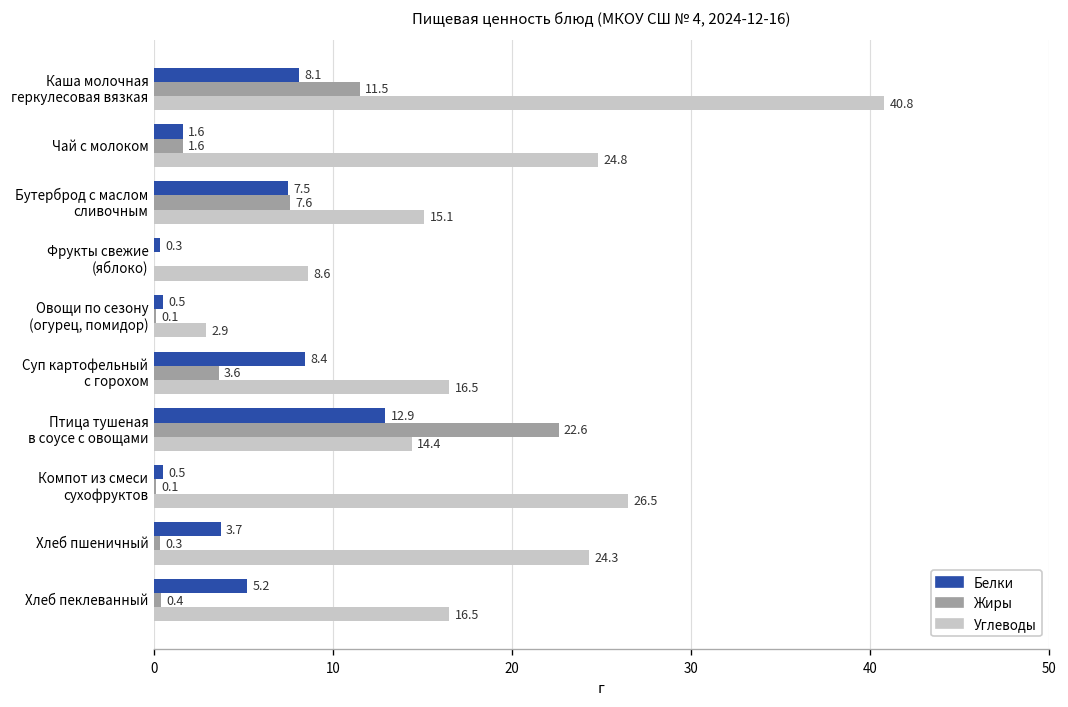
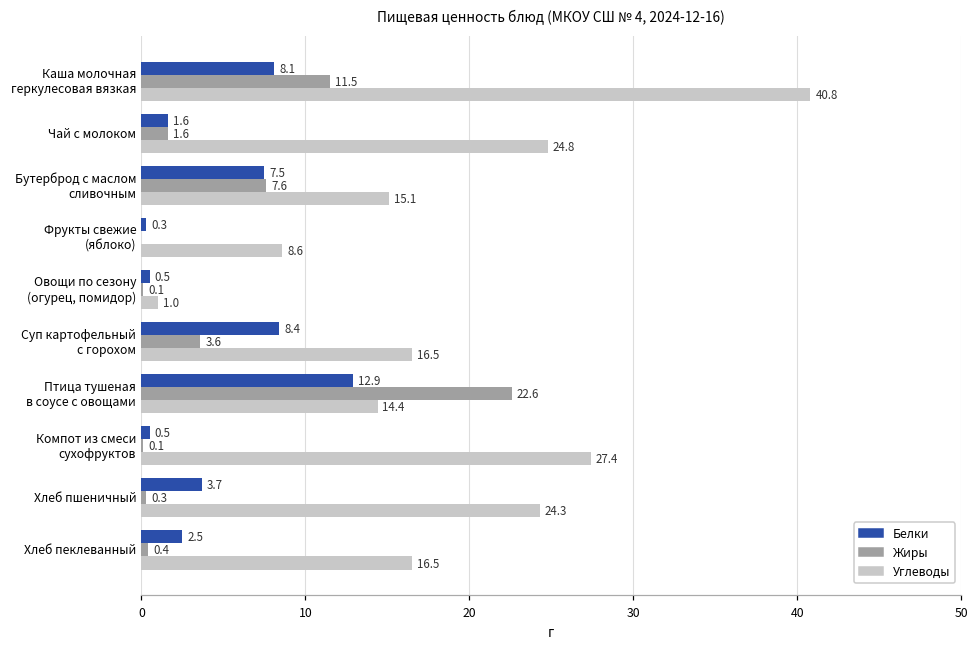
Углеводы, Овощи по сезону (огурец, помидор): 2.9 -> 1.0
Углеводы, Компот из смеси сухофруктов: 26.5 -> 27.4
Белки, Хлеб пеклеванный: 5.2 -> 2.5
